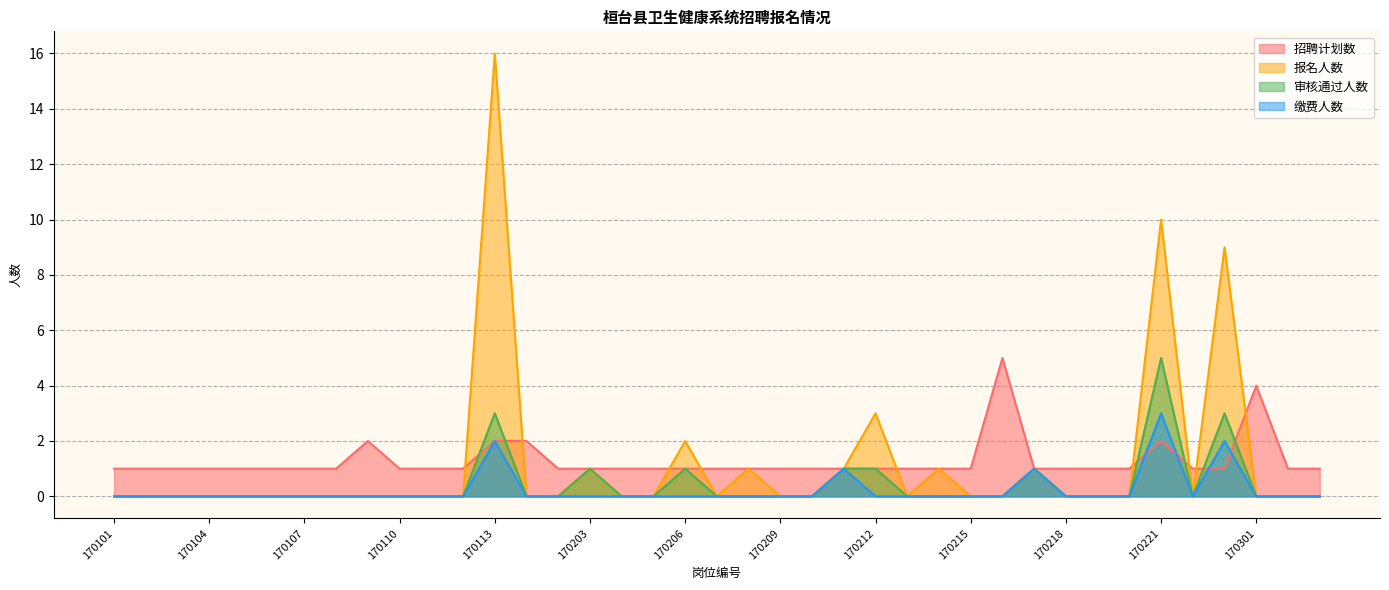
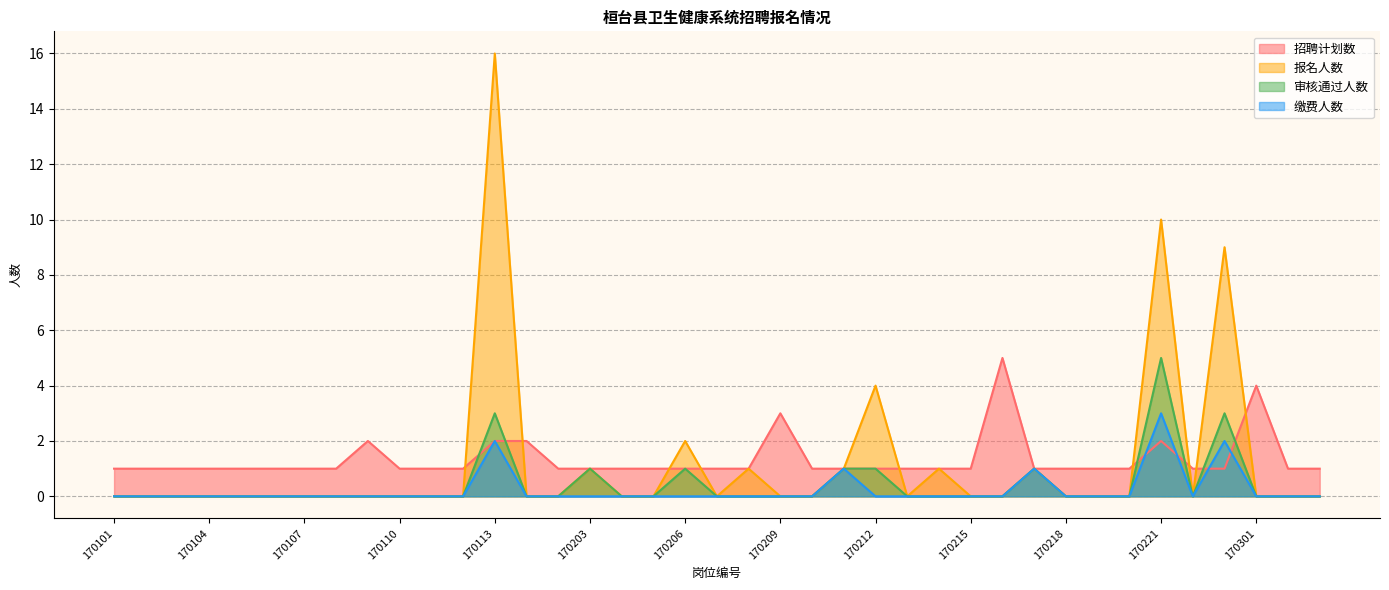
招聘计划数, 170209: 1 -> 3
报名人数, 170212: 3 -> 4
